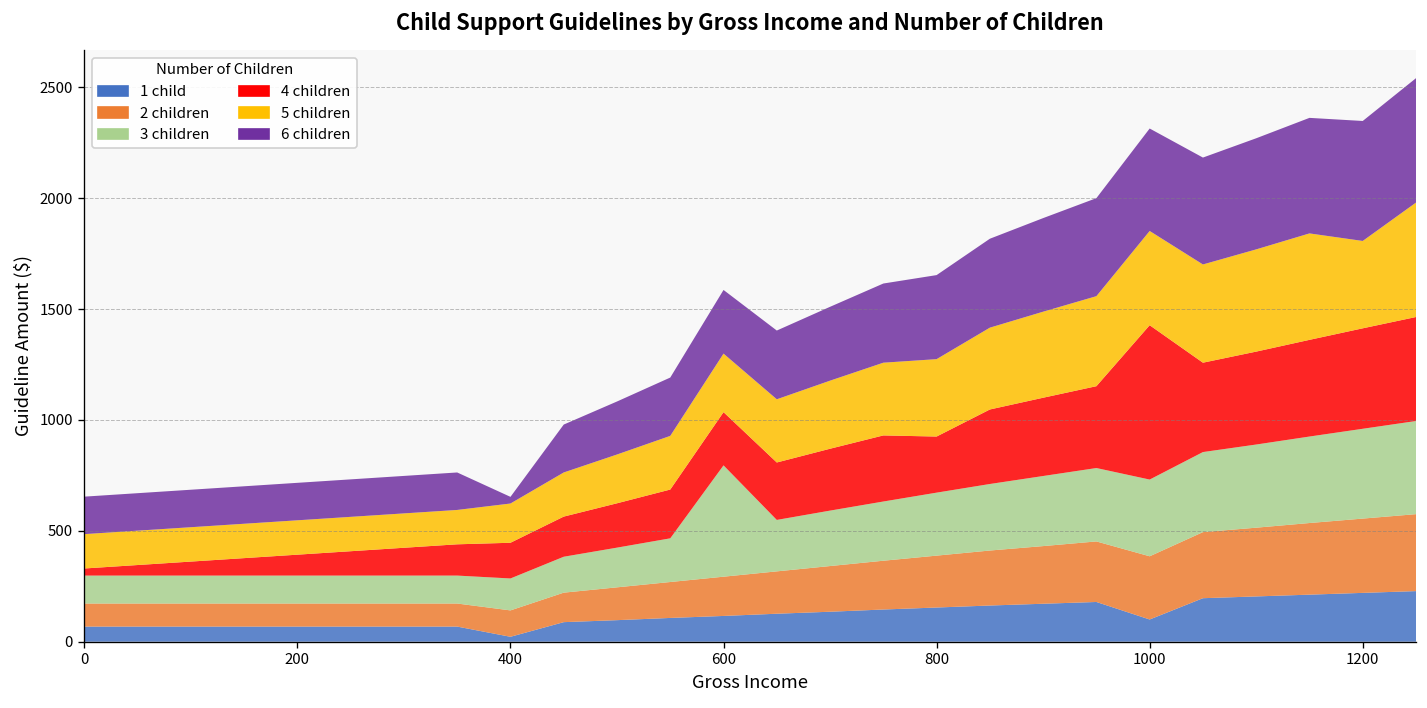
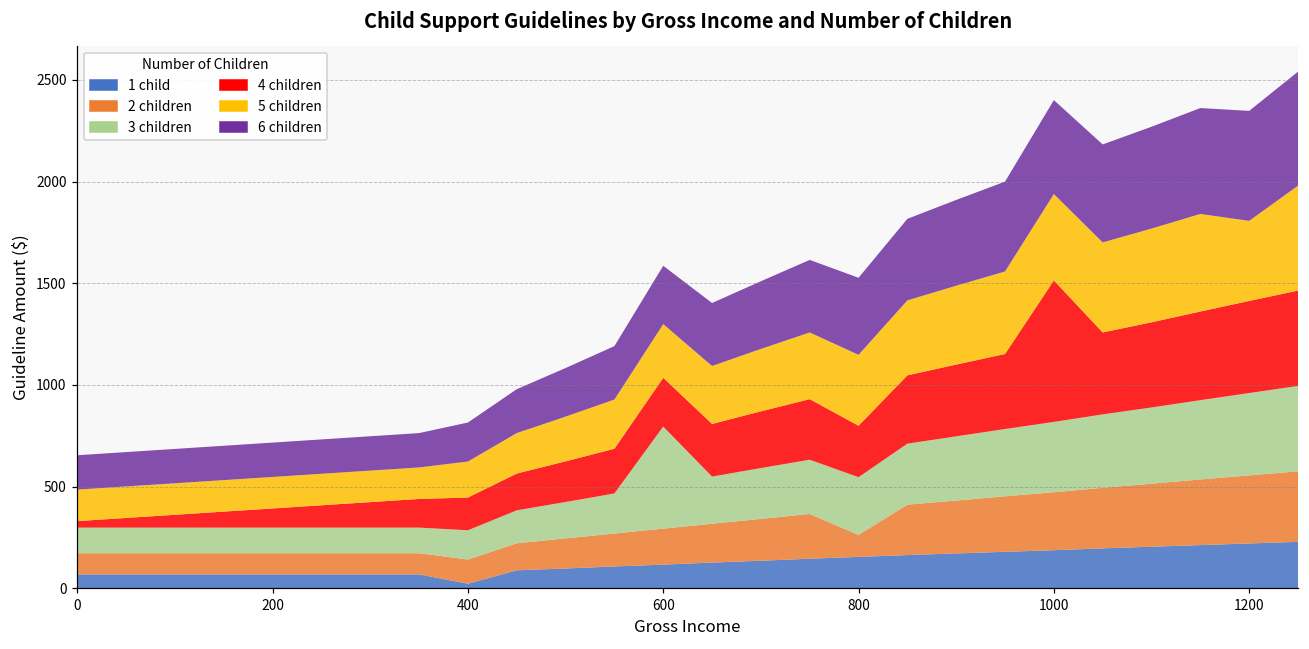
6 children, 400: 30 -> 190
2 children, 800: 230 -> 110
1 child, 1000: 100 -> 190
